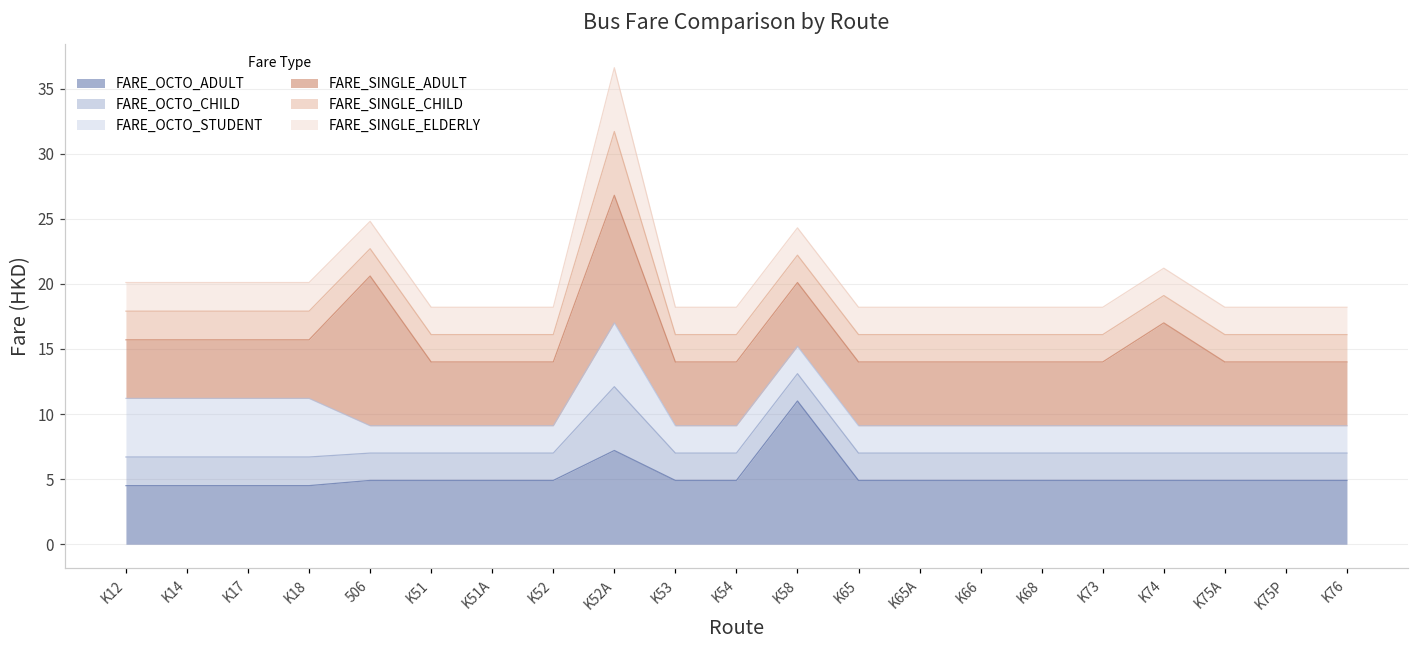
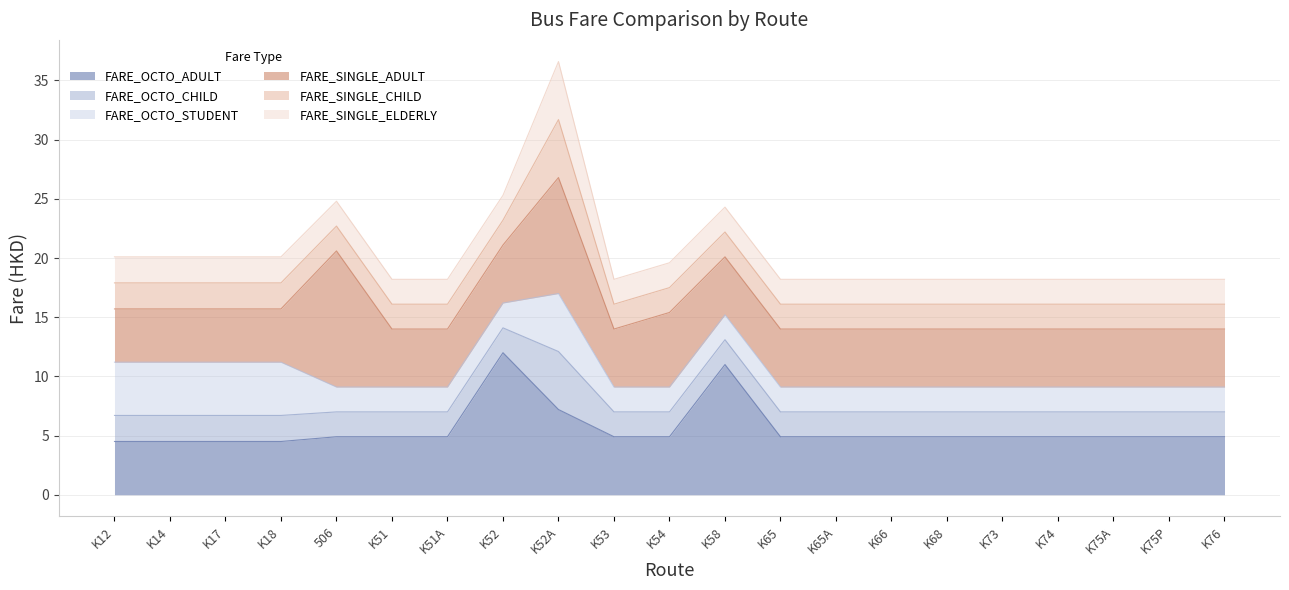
FARE_OCTO_ADULT, K52: 4.9 -> 12.0
FARE_SINGLE_ADULT, K54: 4.9 -> 6.3
FARE_SINGLE_ADULT, K74: 7.9 -> 4.9
